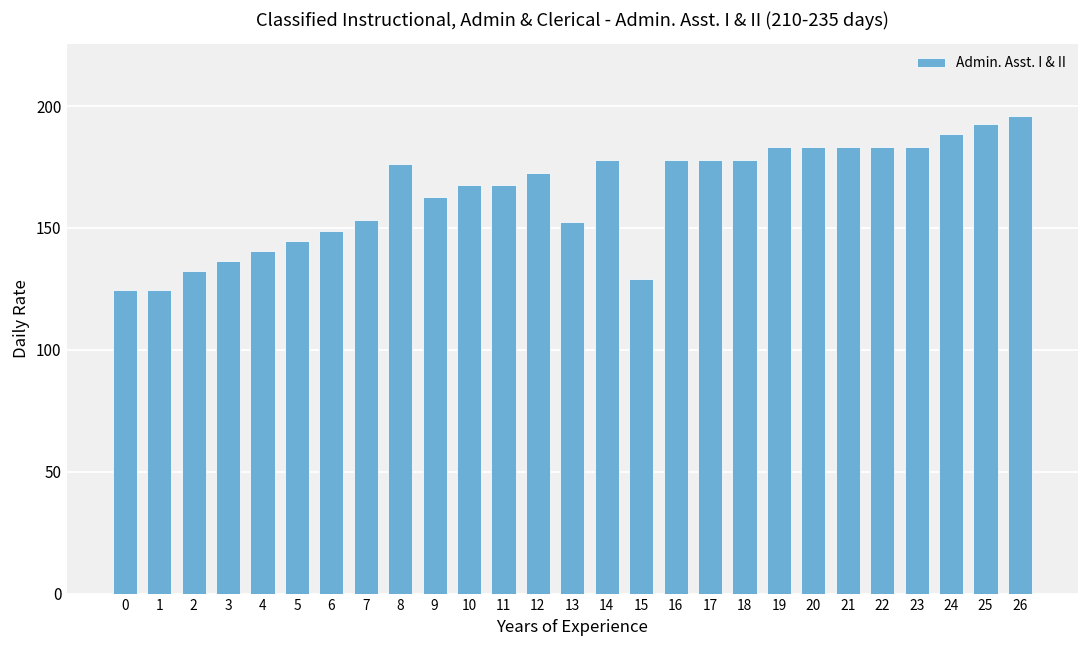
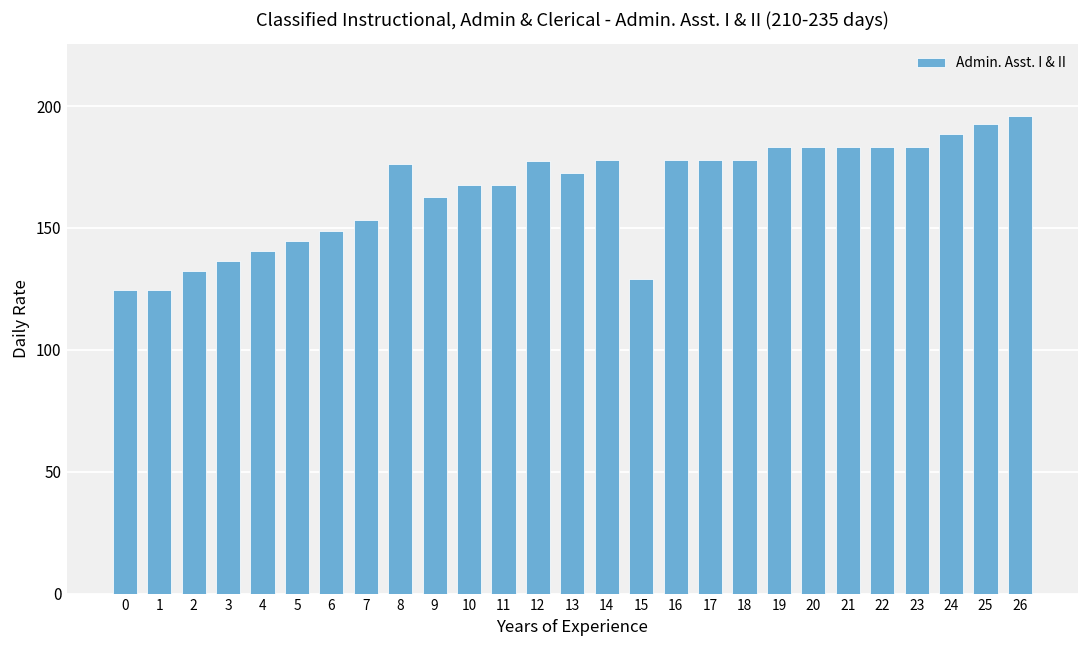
12: 173 -> 177
13: 152 -> 173
